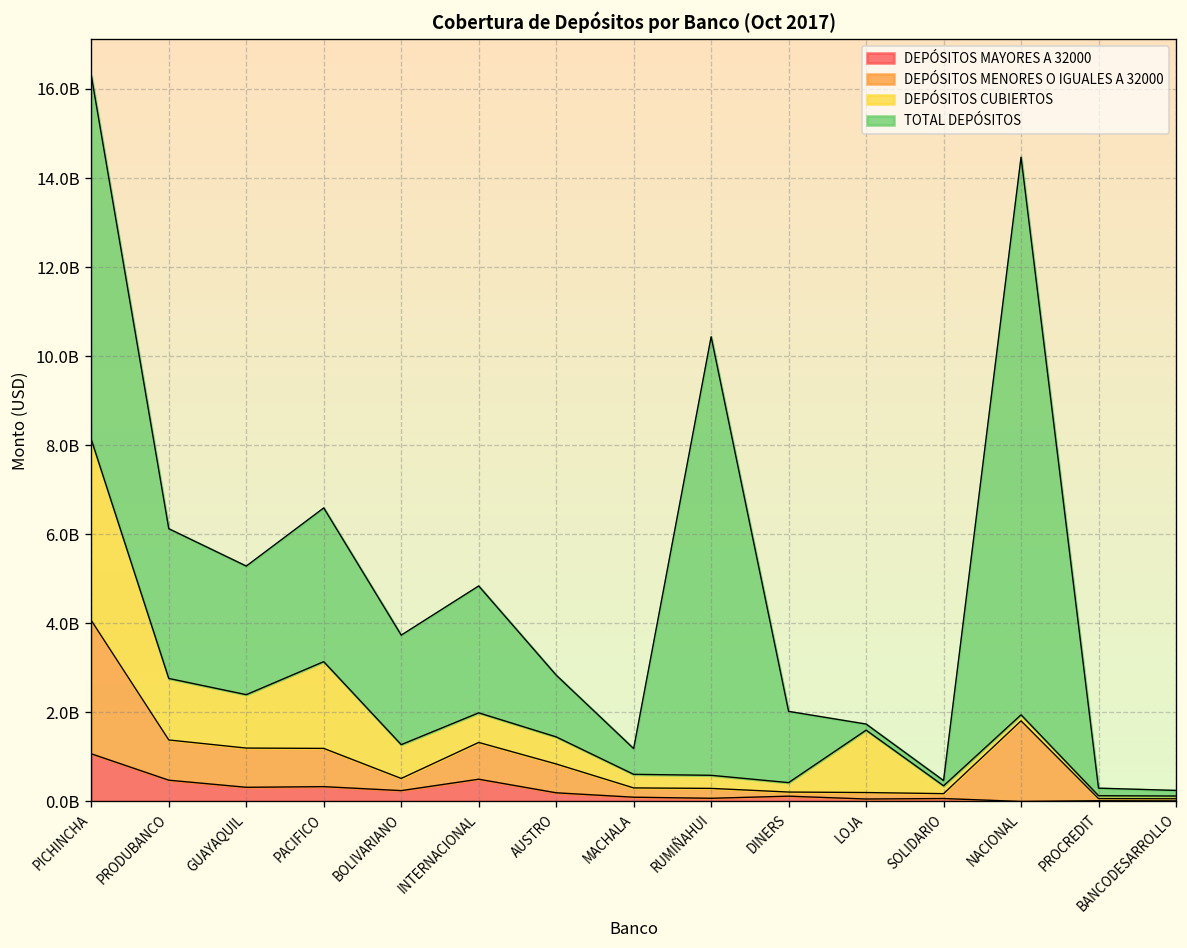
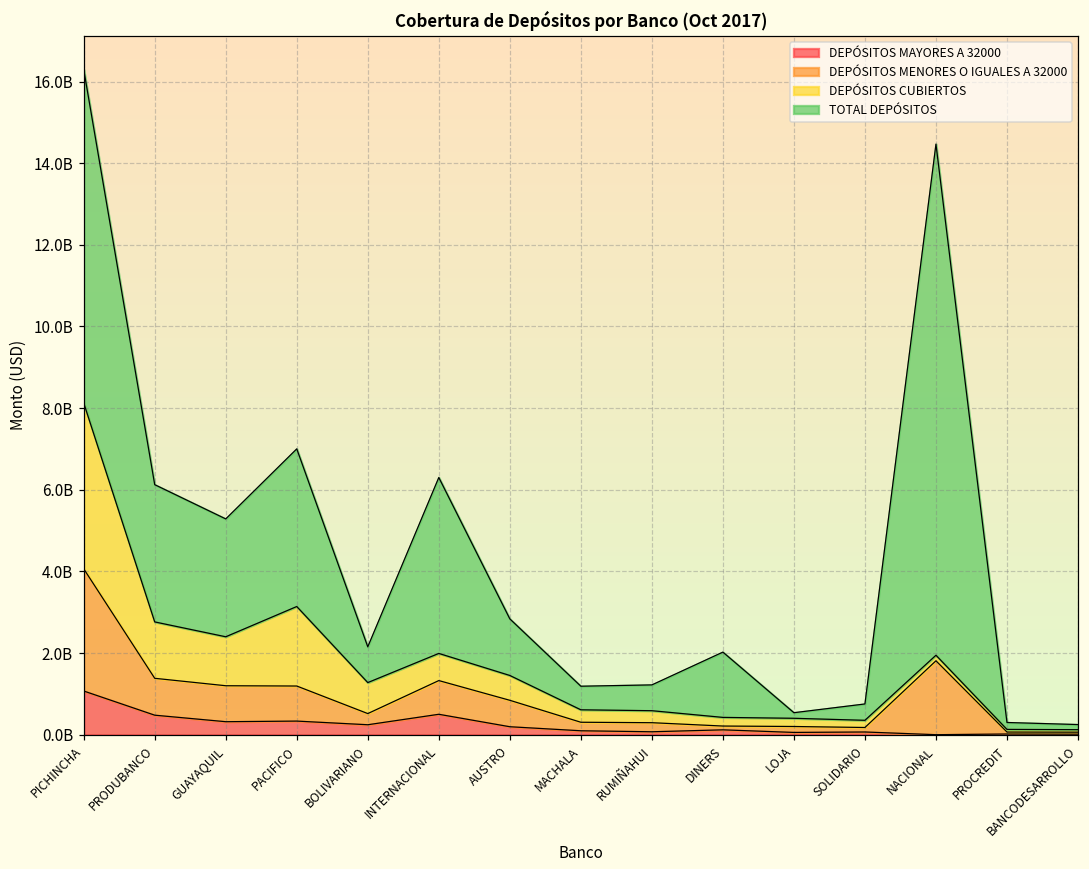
TOTAL DEPÓSITOS, PACIFICO: 3500000000 -> 3900000000
TOTAL DEPÓSITOS, BOLIVARIANO: 2500000000 -> 900000000
TOTAL DEPÓSITOS, INTERNACIONAL: 2800000000 -> 4300000000
TOTAL DEPÓSITOS, RUMIÑAHUI: 9800000000 -> 600000000
DEPÓSITOS CUBIERTOS, LOJA: 1400000000 -> 200000000
TOTAL DEPÓSITOS, SOLIDARIO: 100000000 -> 400000000
